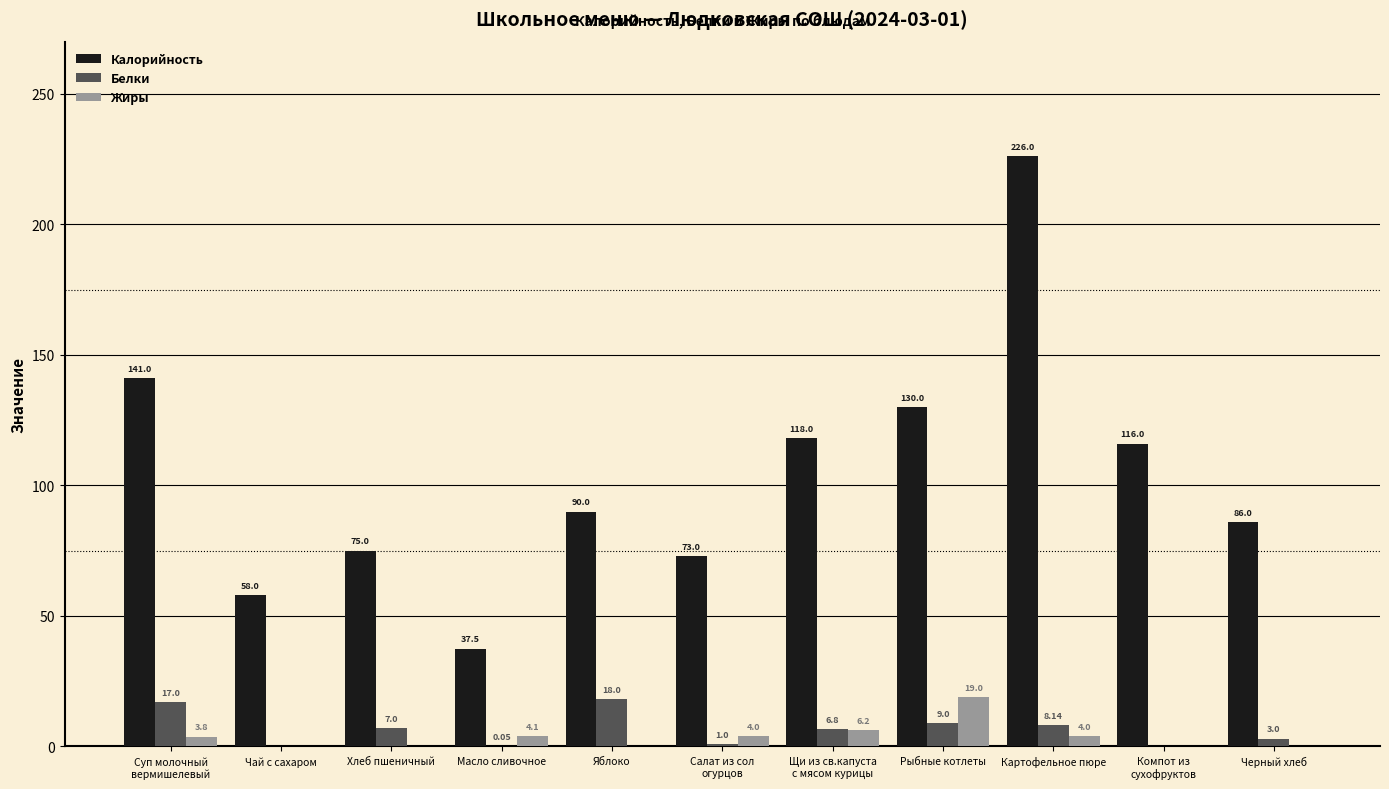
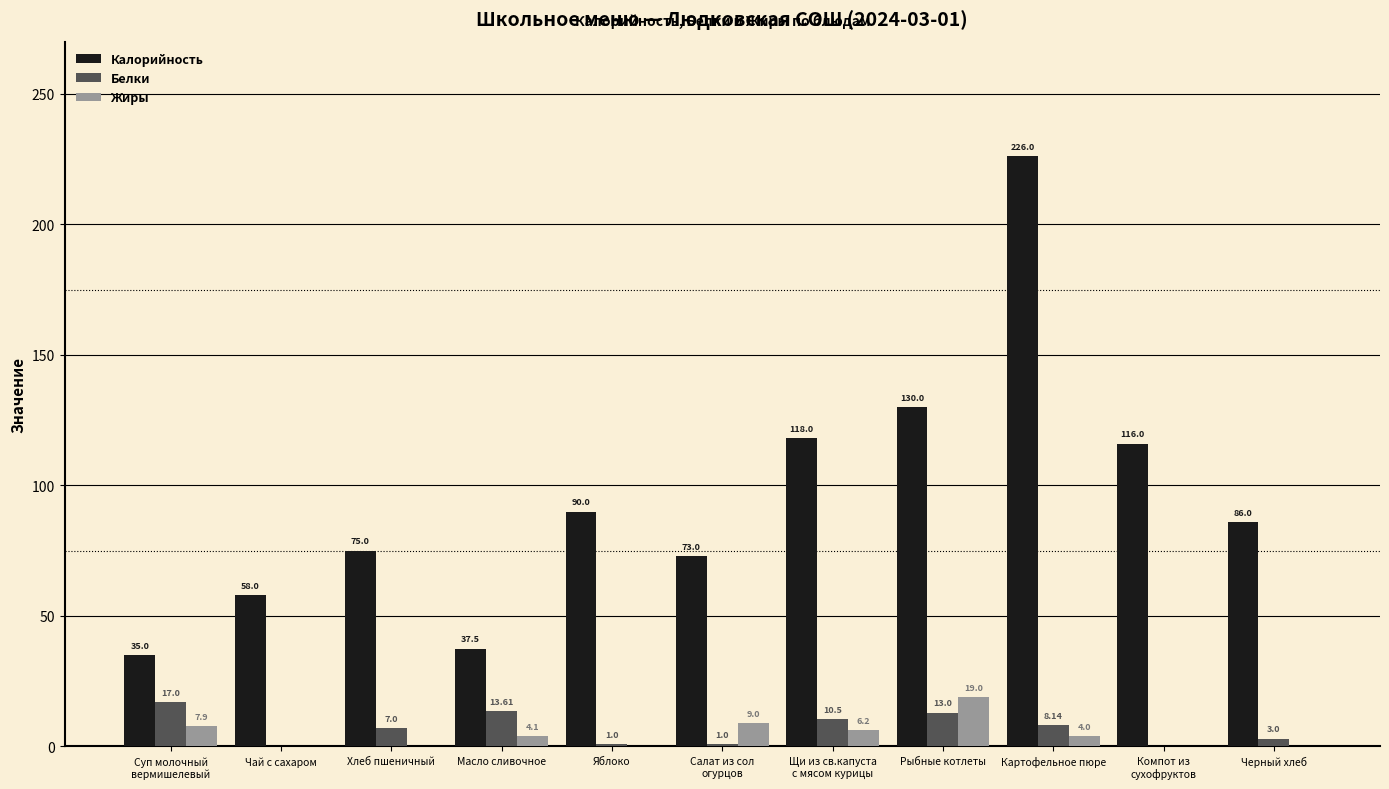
Калорийность, Суп молочный вермишелевый: 141.0 -> 35.0
Жиры, Суп молочный вермишелевый: 3.8 -> 7.9
Белки, Масло сливочное: 0.05 -> 13.61
Белки, Яблоко: 18.0 -> 1.0
Жиры, Салат из сол огурцов: 4.0 -> 9.0
Белки, Щи из св.капуста с мясом курицы: 6.8 -> 10.5
Белки, Рыбные котлеты: 9.0 -> 13.0
